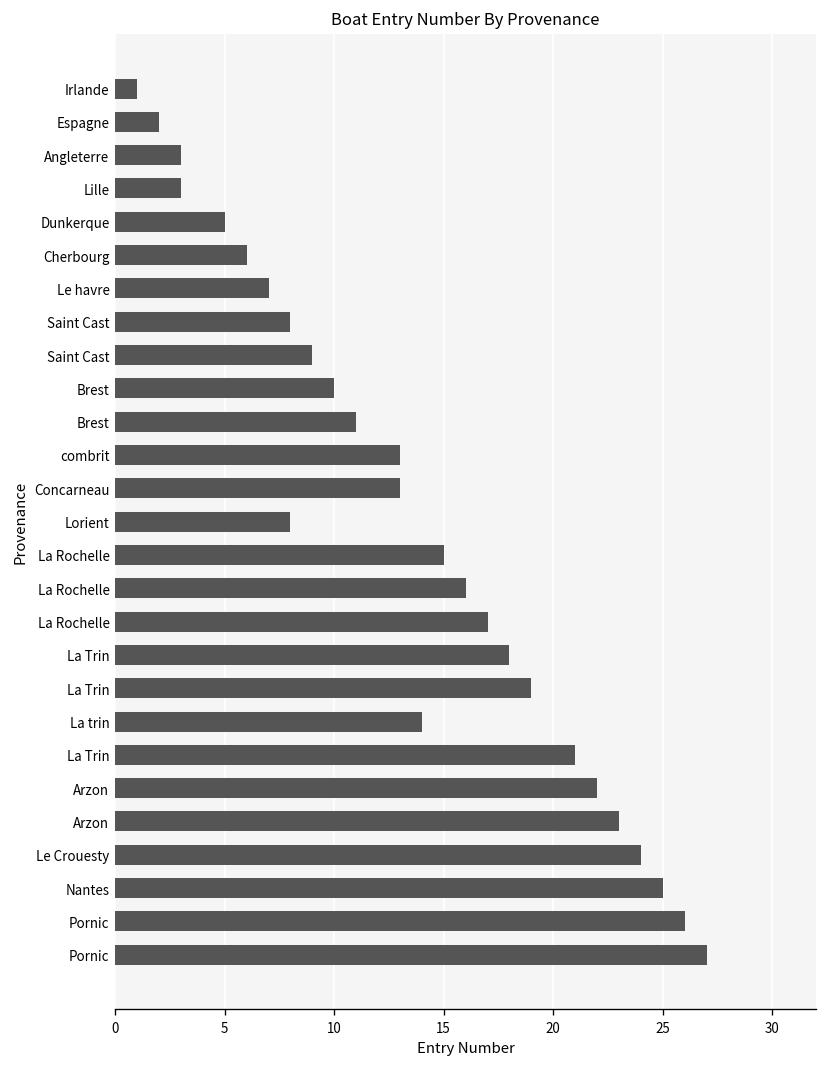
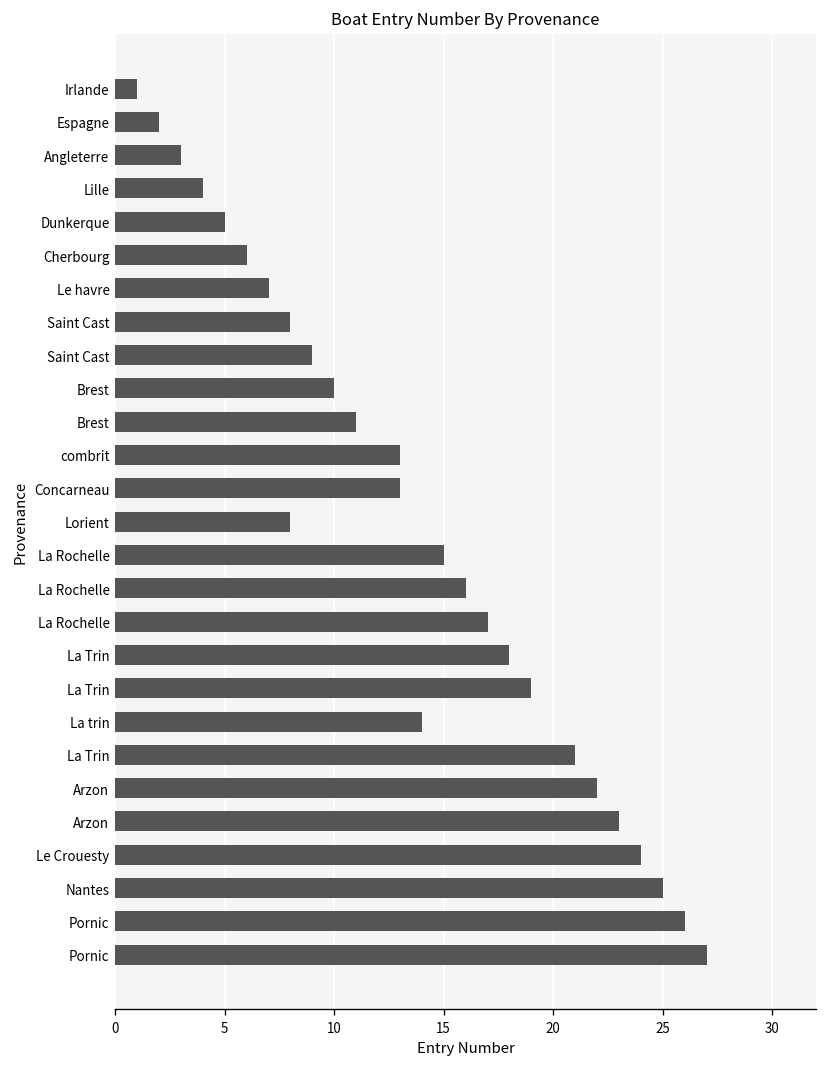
Lille: 3 -> 4
